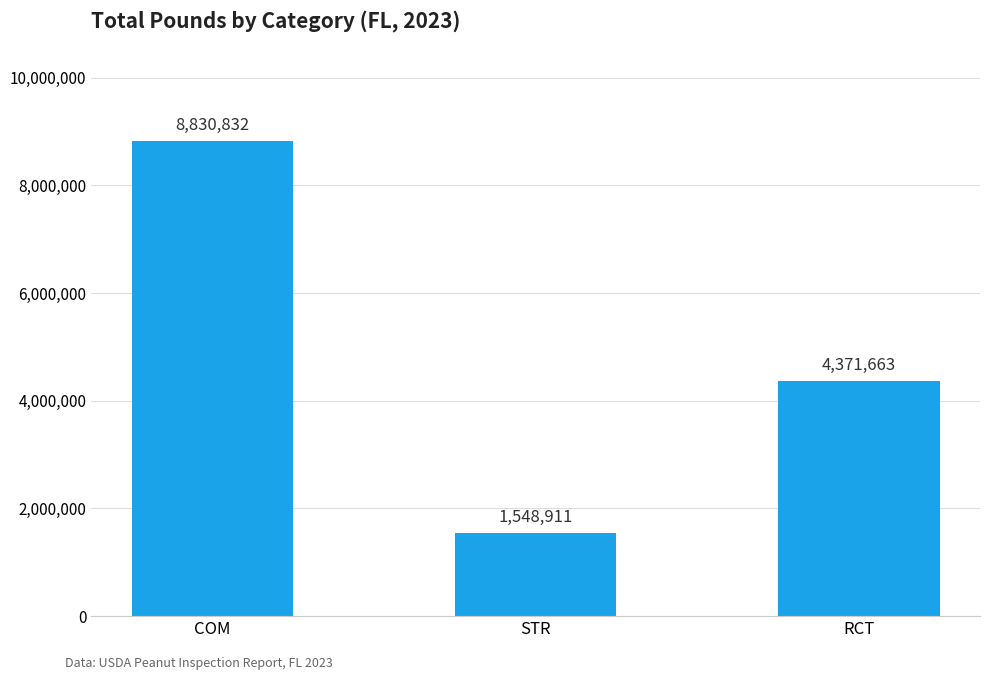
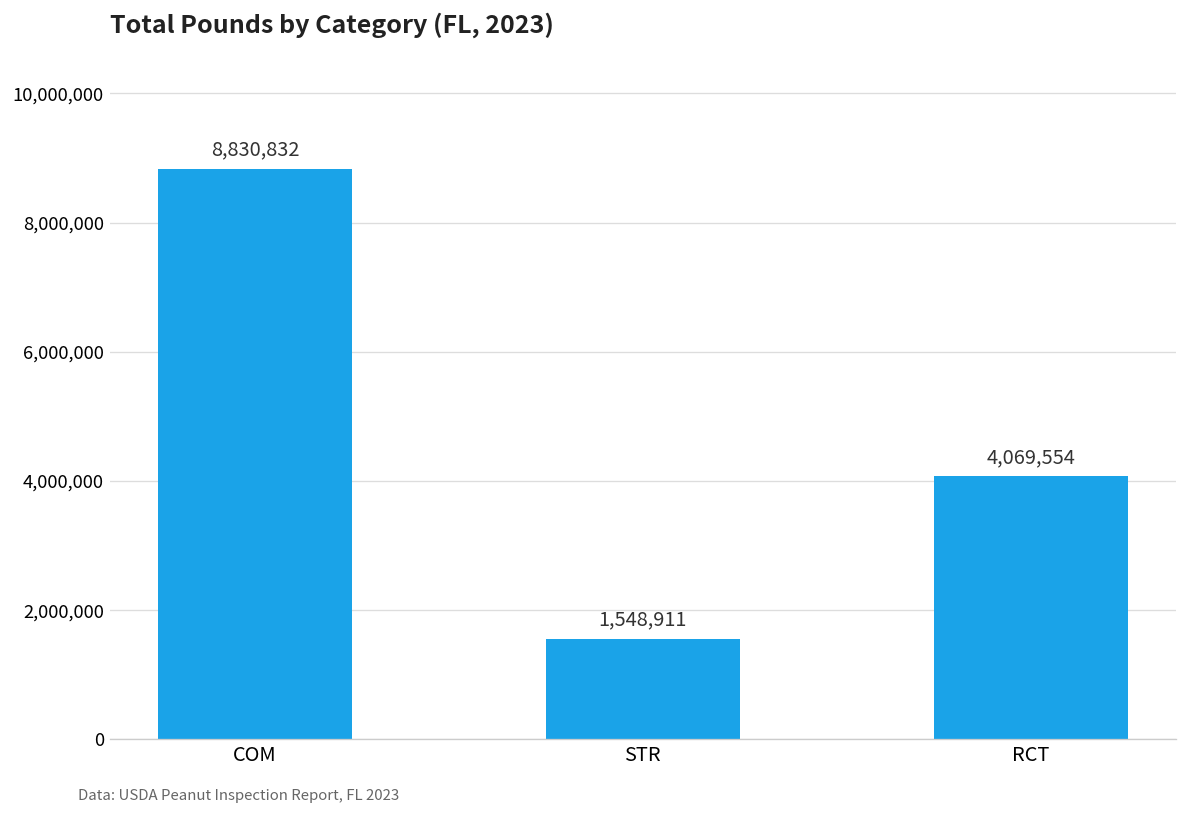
RCT: 4,371,663 -> 4,069,554
